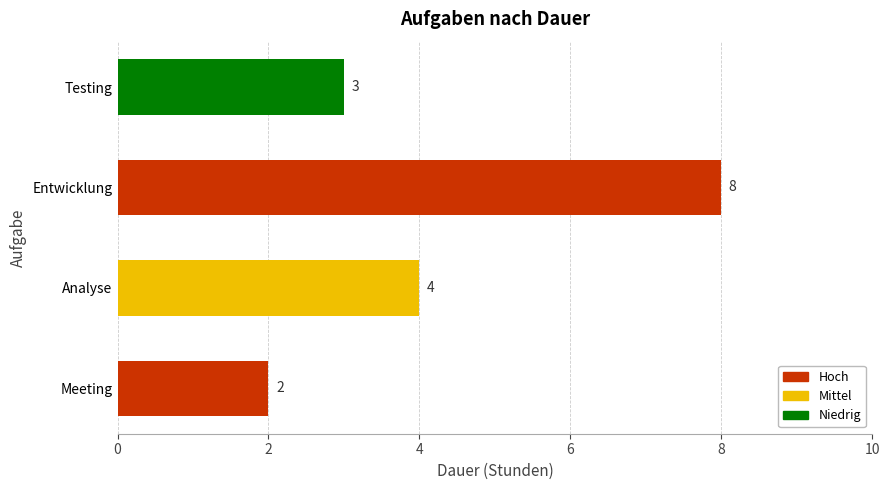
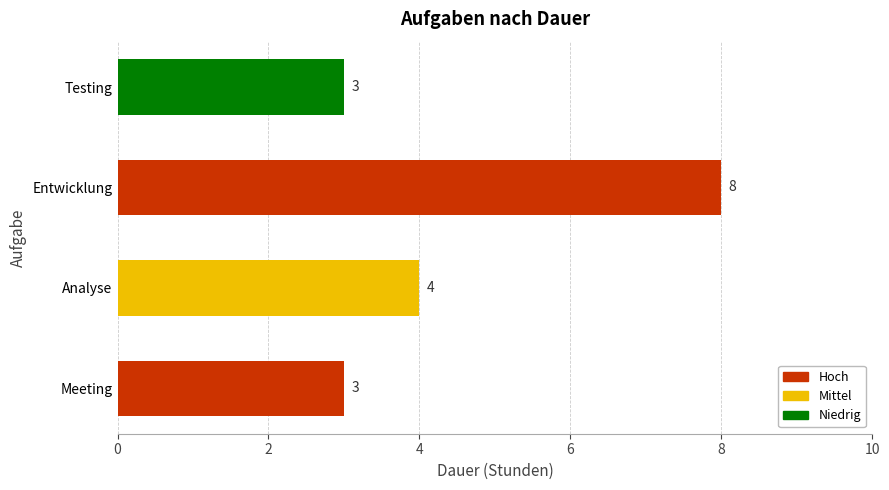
Meeting: 2 -> 3
